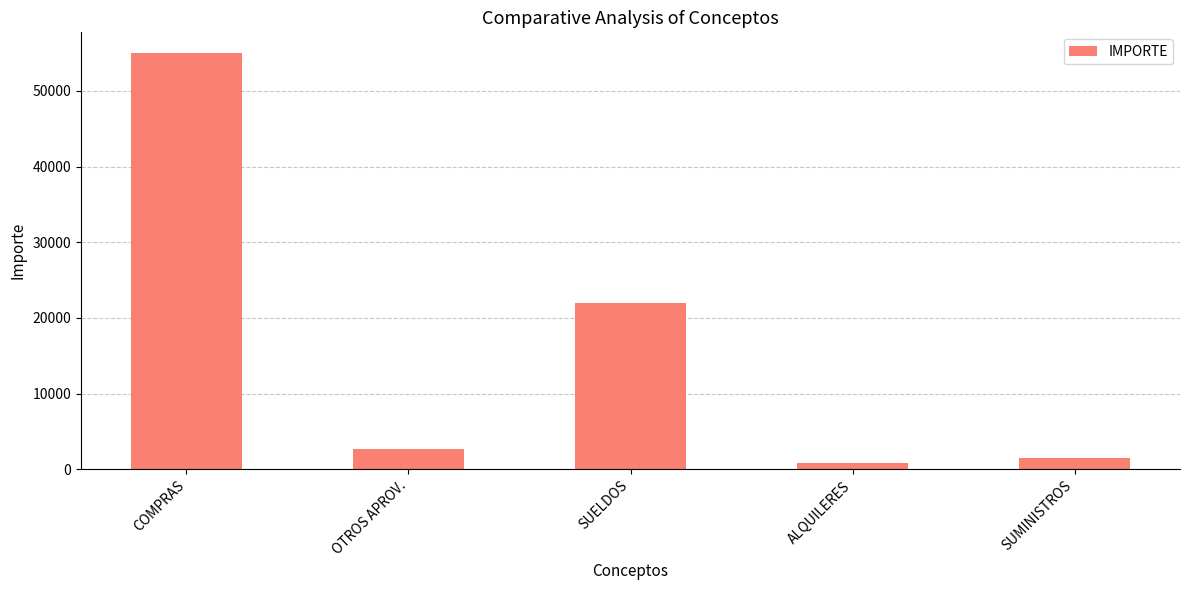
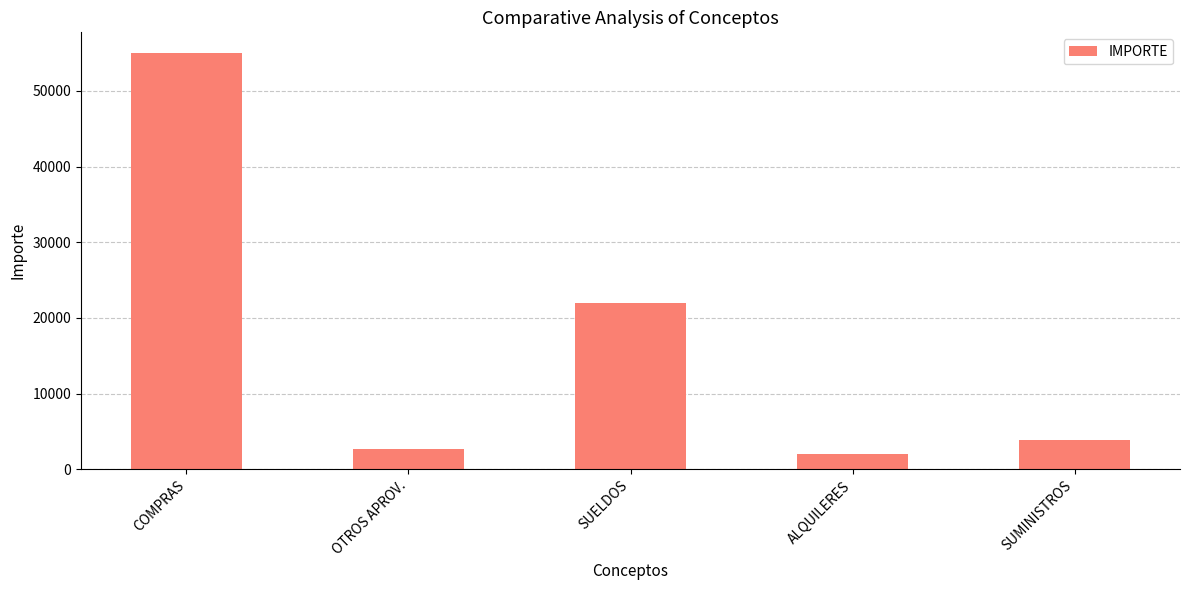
ALQUILERES: 1000 -> 2000
SUMINISTROS: 2000 -> 4000
